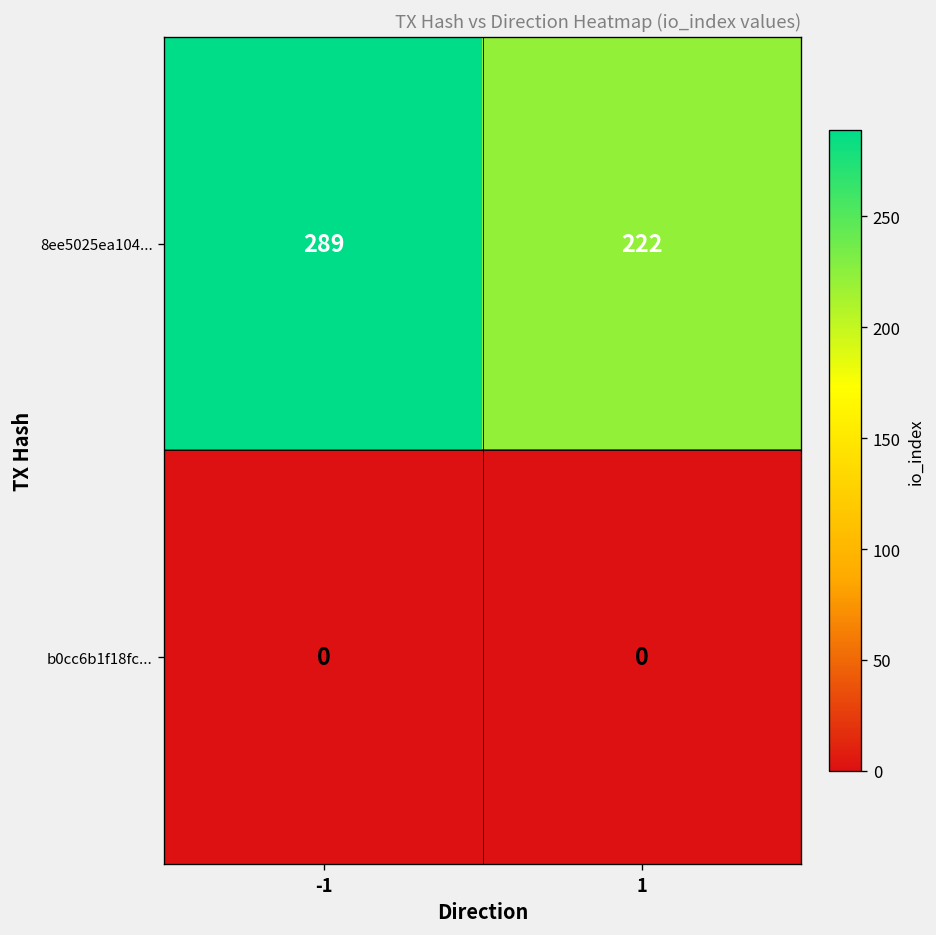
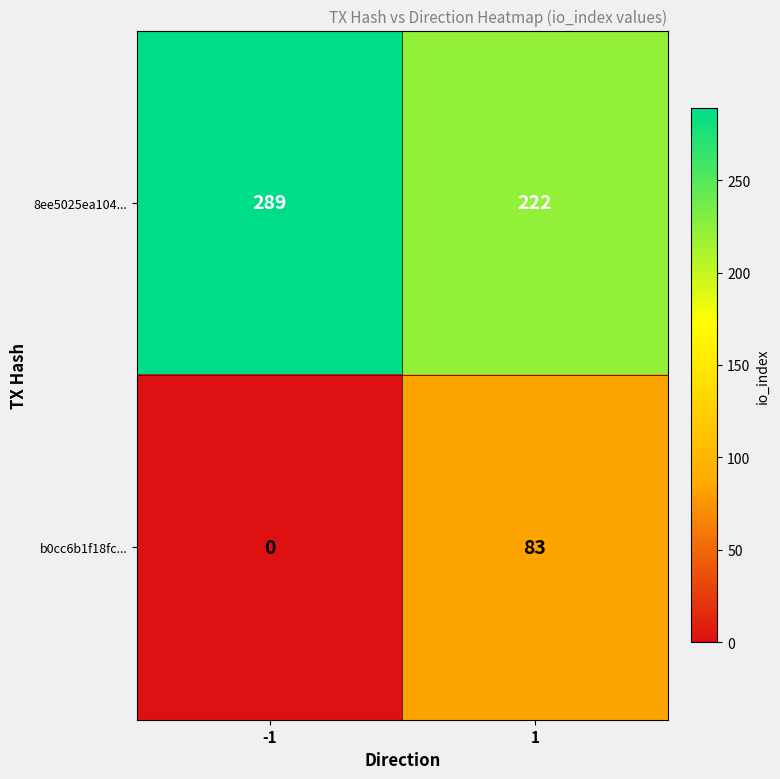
b0cc6b1f18fc..., 1: 0 -> 83
